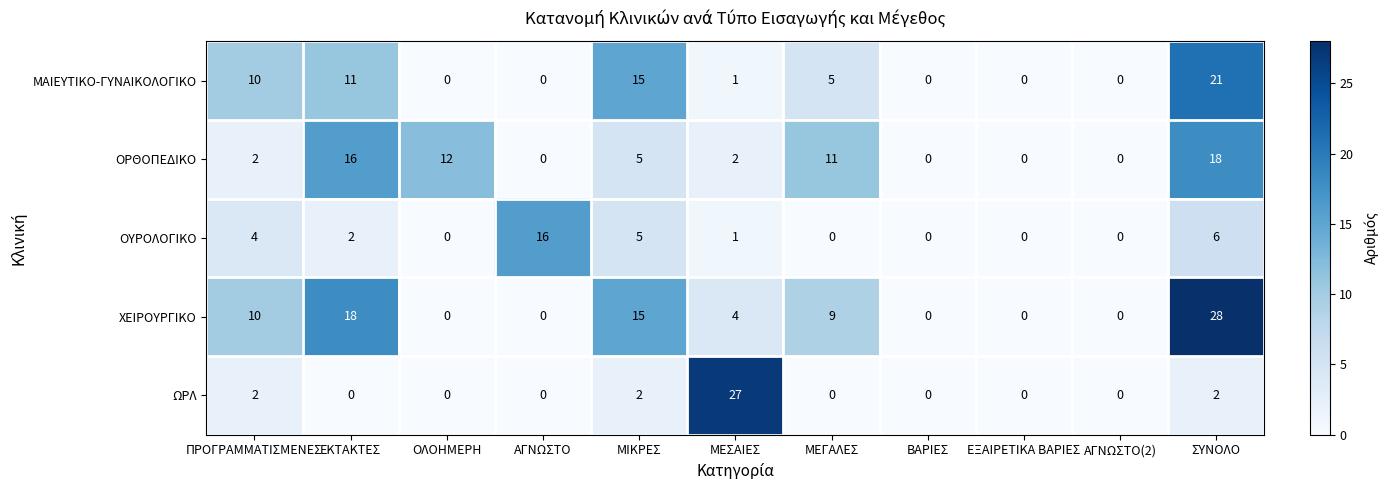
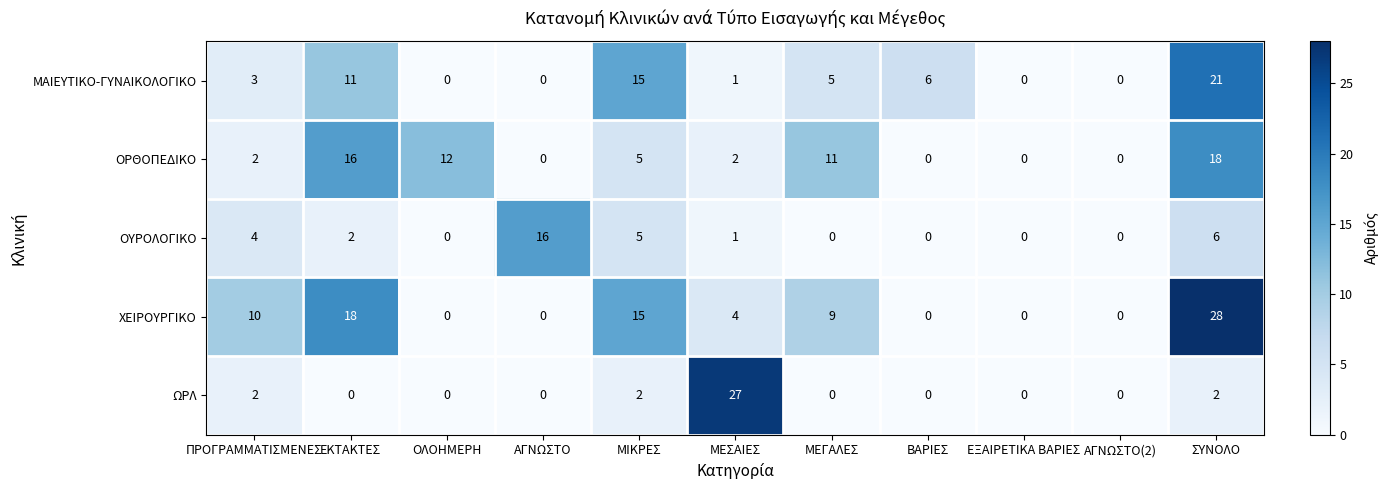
ΜΑΙΕΥΤΙΚΟ-ΓΥΝΑΙΚΟΛΟΓΙΚΟ, ΠΡΟΓΡΑΜΜΑΤΙΣΜΕΝΕΣ: 10 -> 3
ΜΑΙΕΥΤΙΚΟ-ΓΥΝΑΙΚΟΛΟΓΙΚΟ, ΒΑΡΙΕΣ: 0 -> 6
